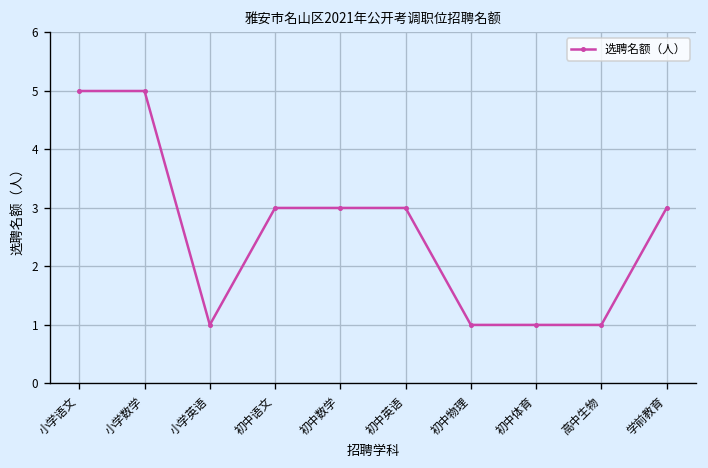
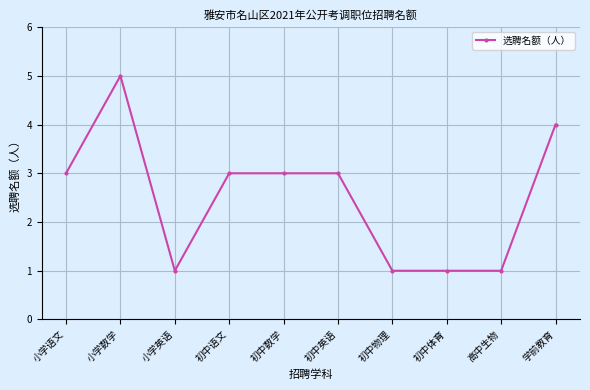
小学语文: 5 -> 3
学前教育: 3 -> 4
